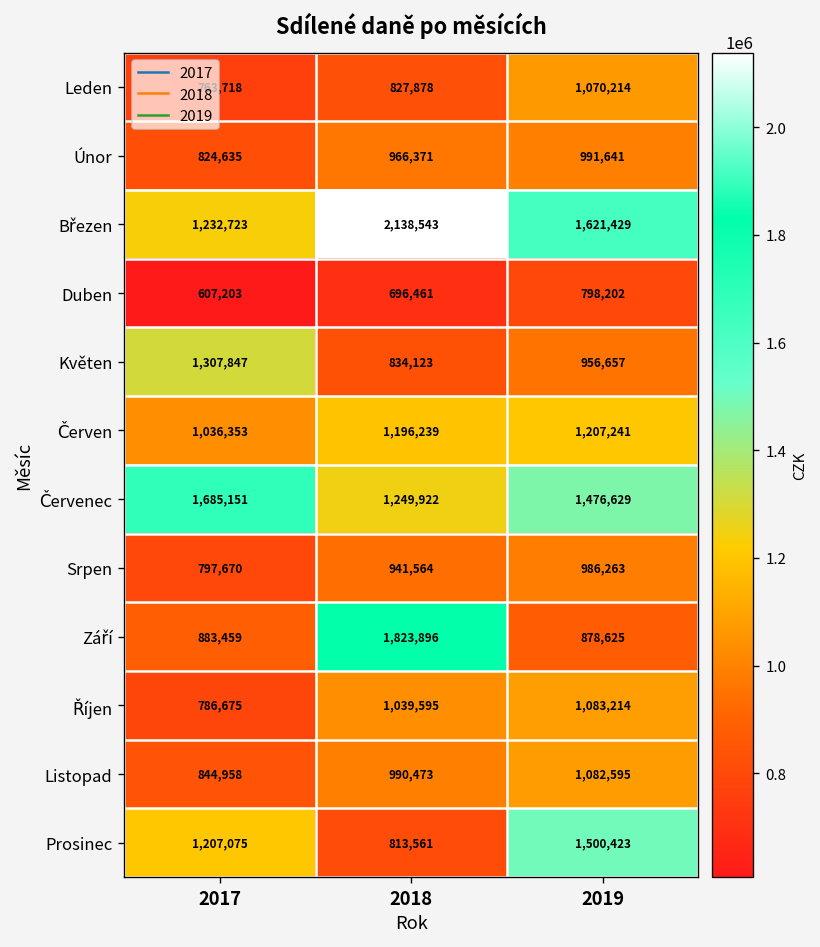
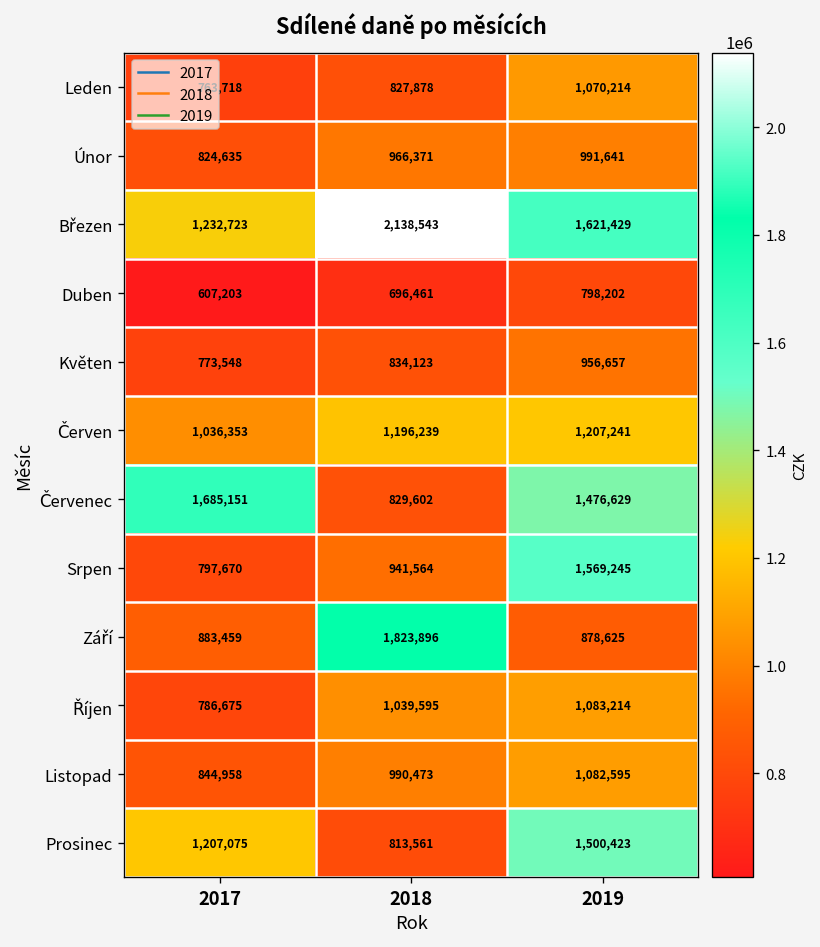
Květen, 2017: 1,307,847 -> 773,548
Červenec, 2018: 1,249,922 -> 829,602
Srpen, 2019: 986,263 -> 1,569,245
